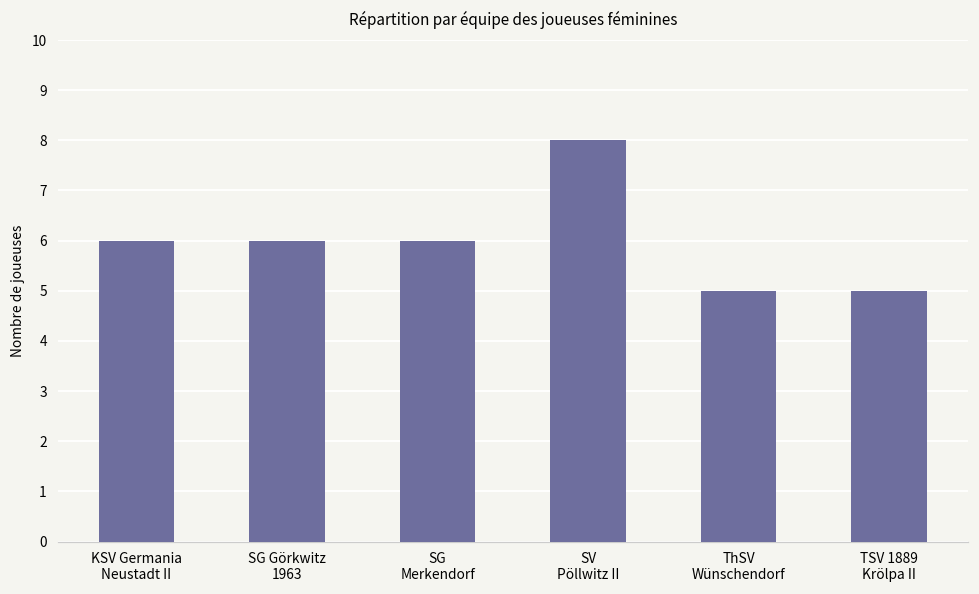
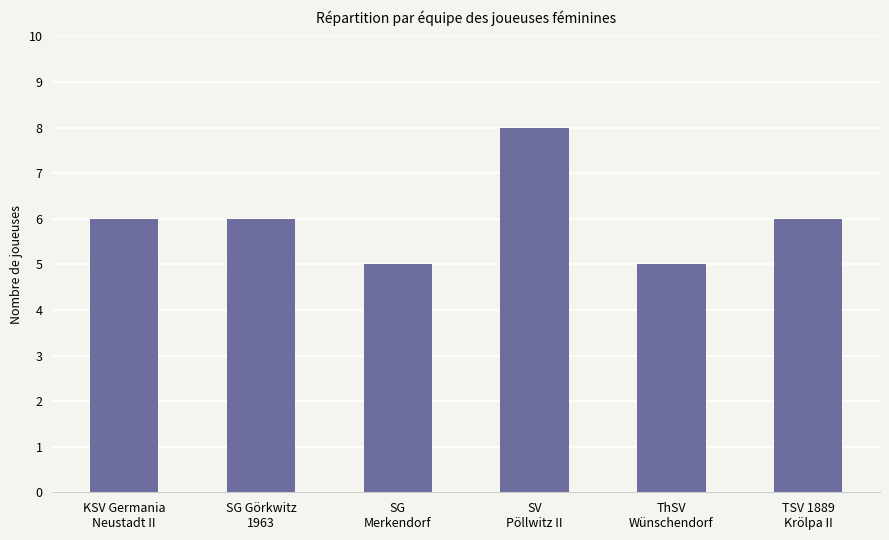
SG Merkendorf: 6 -> 5
TSV 1889 Krölpa II: 5 -> 6
